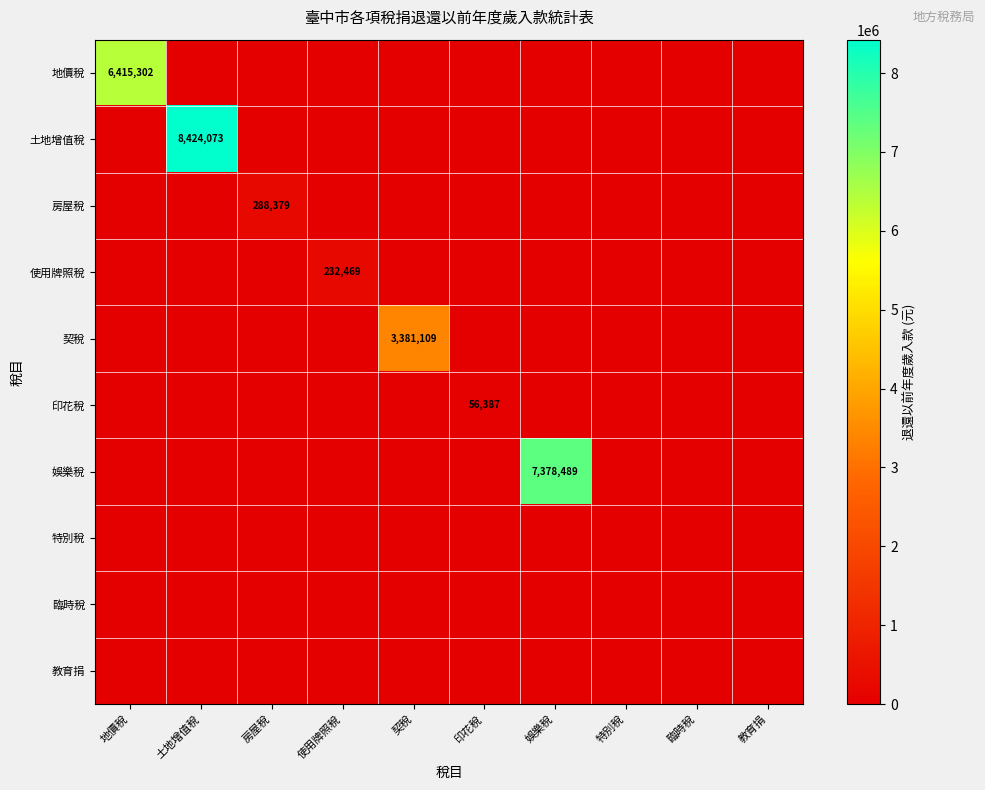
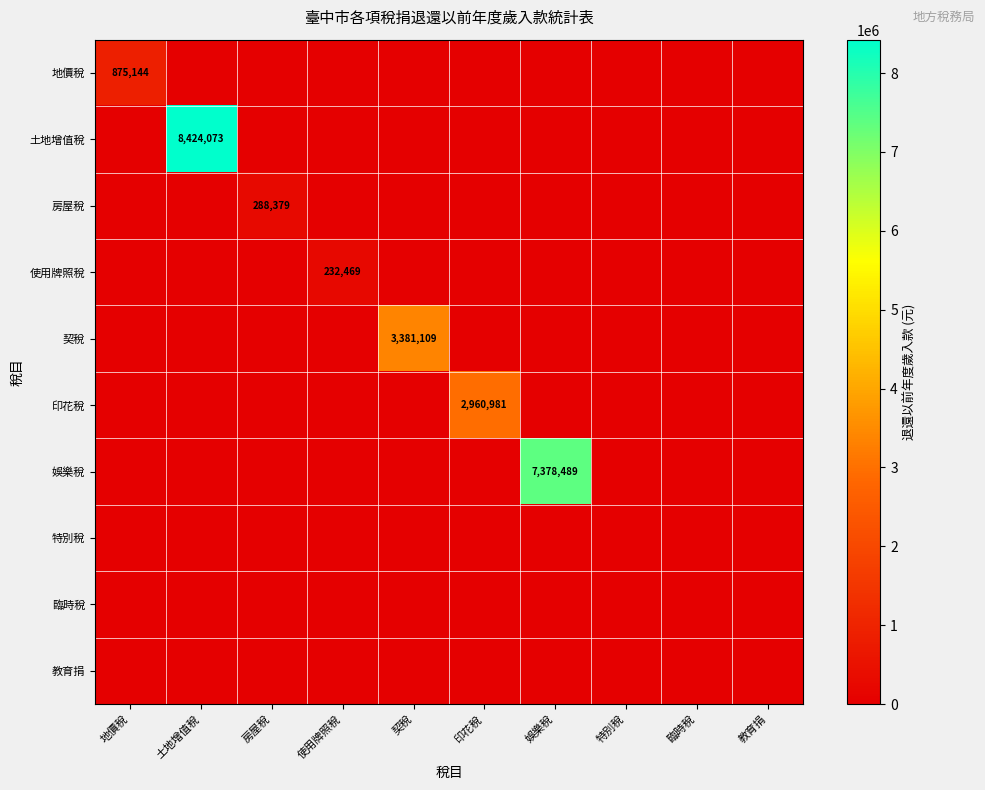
地價稅, 地價稅: 6,415,302 -> 875,144
印花稅, 印花稅: 56,387 -> 2,960,981
